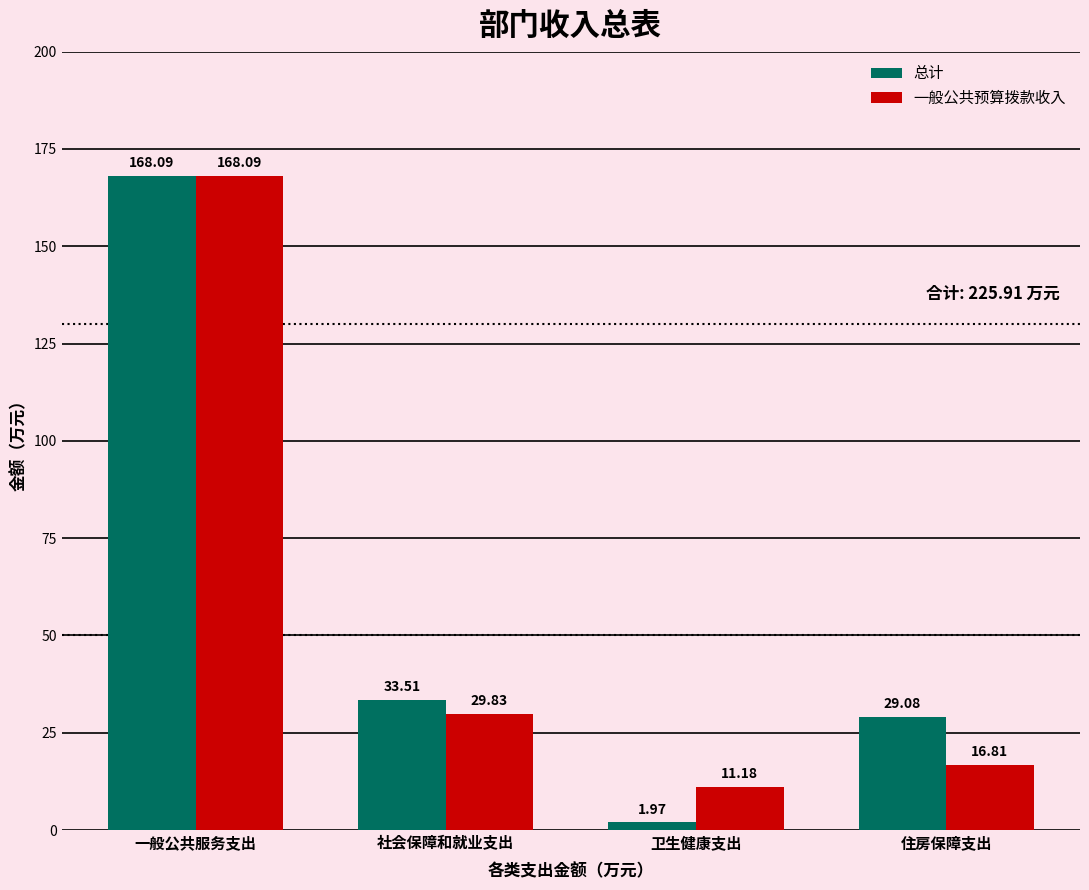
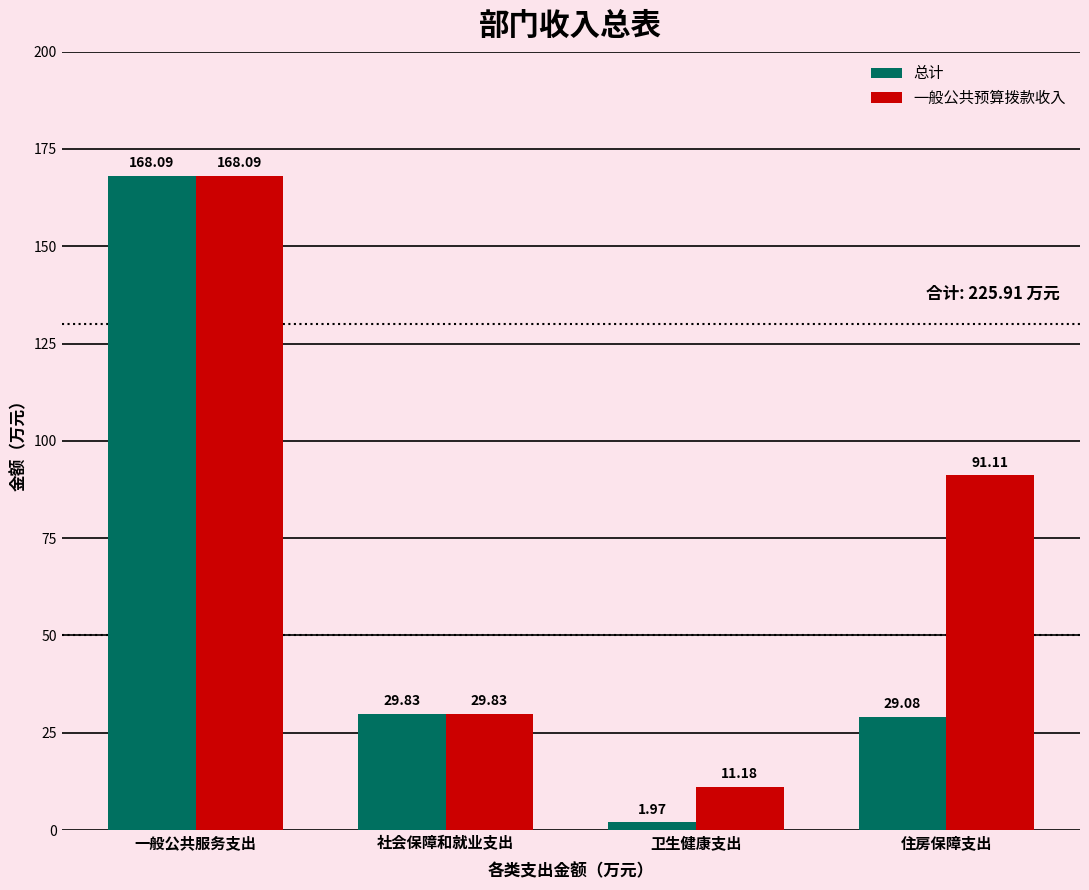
总计, 社会保障和就业支出: 33.51 -> 29.83
一般公共预算拨款收入, 住房保障支出: 16.81 -> 91.11
